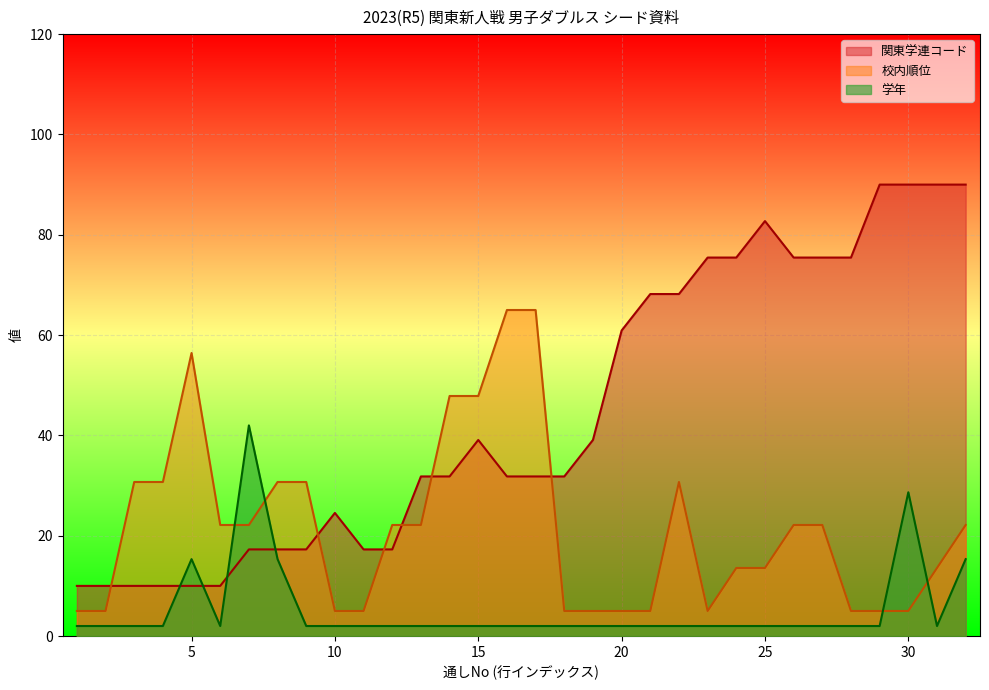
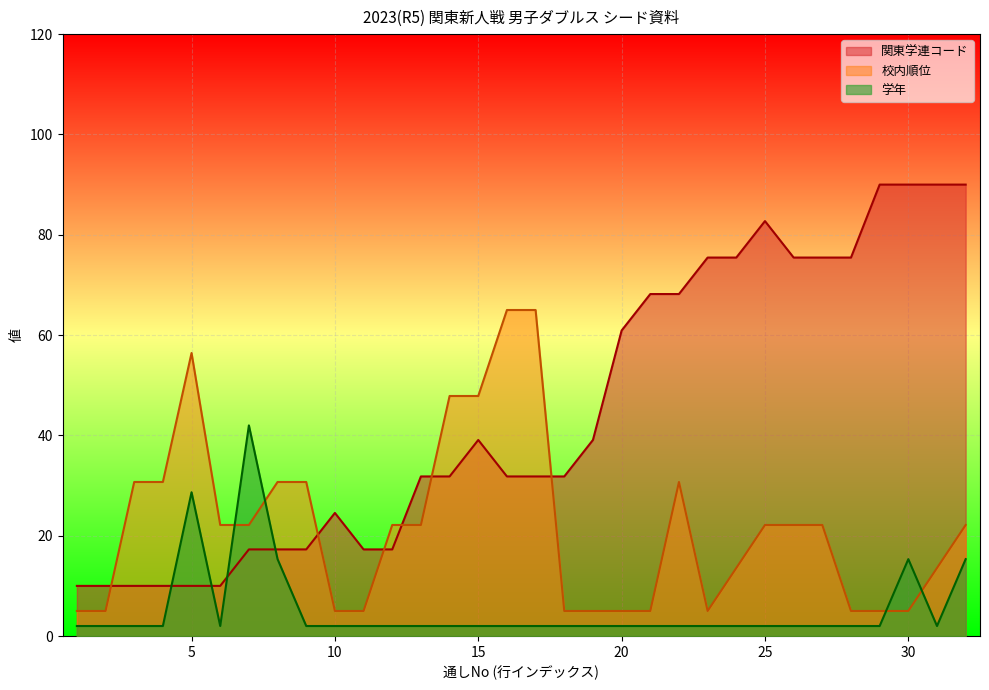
学年, 5: 15 -> 29
校内順位, 25: 14 -> 22
学年, 30: 29 -> 15
